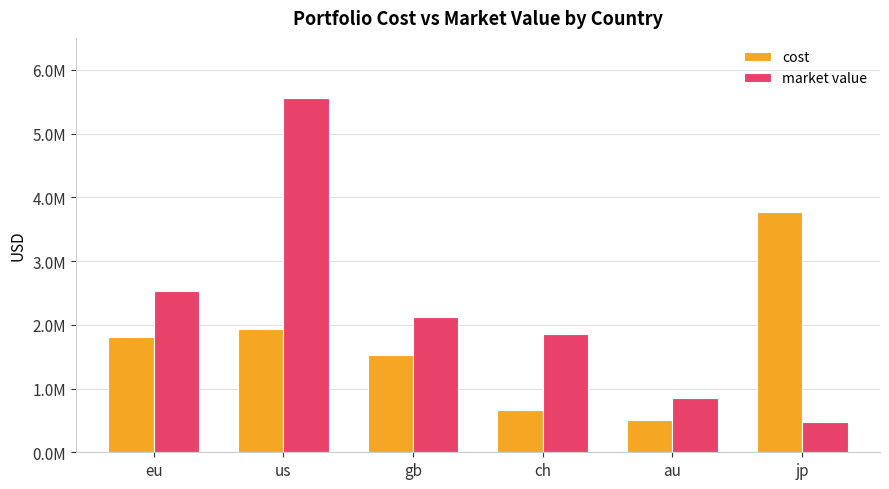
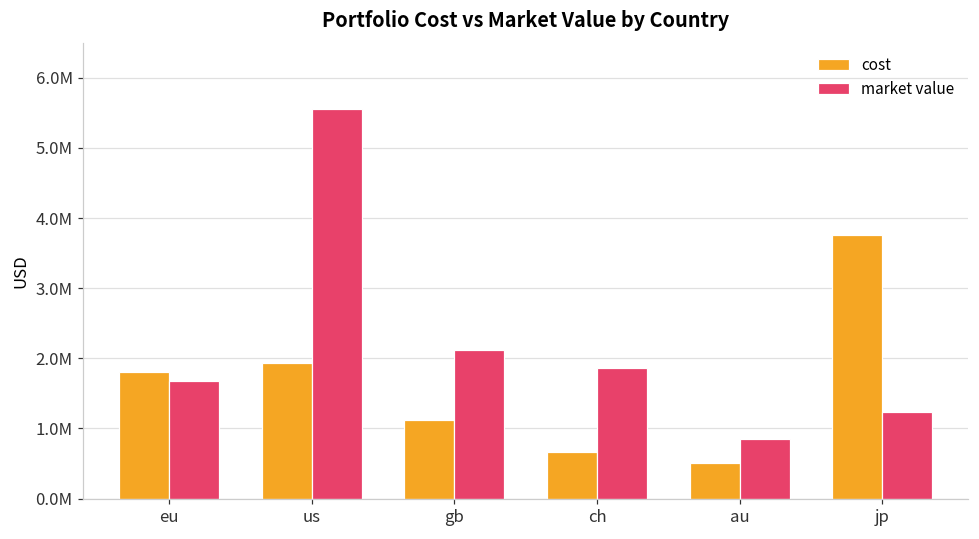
market value, eu: 2500000 -> 1700000
cost, gb: 1500000 -> 1100000
market value, jp: 500000 -> 1200000
